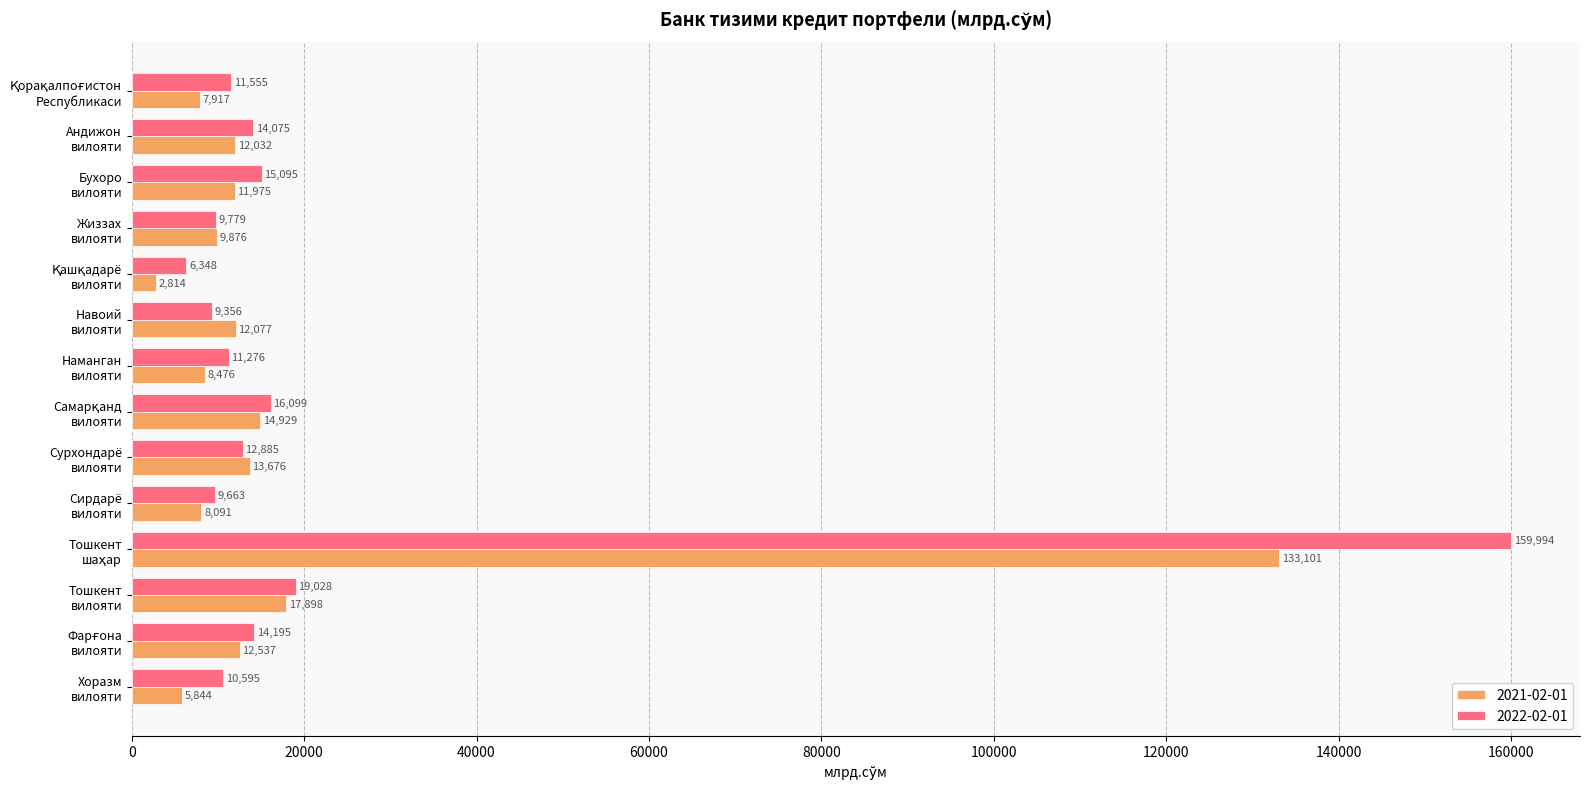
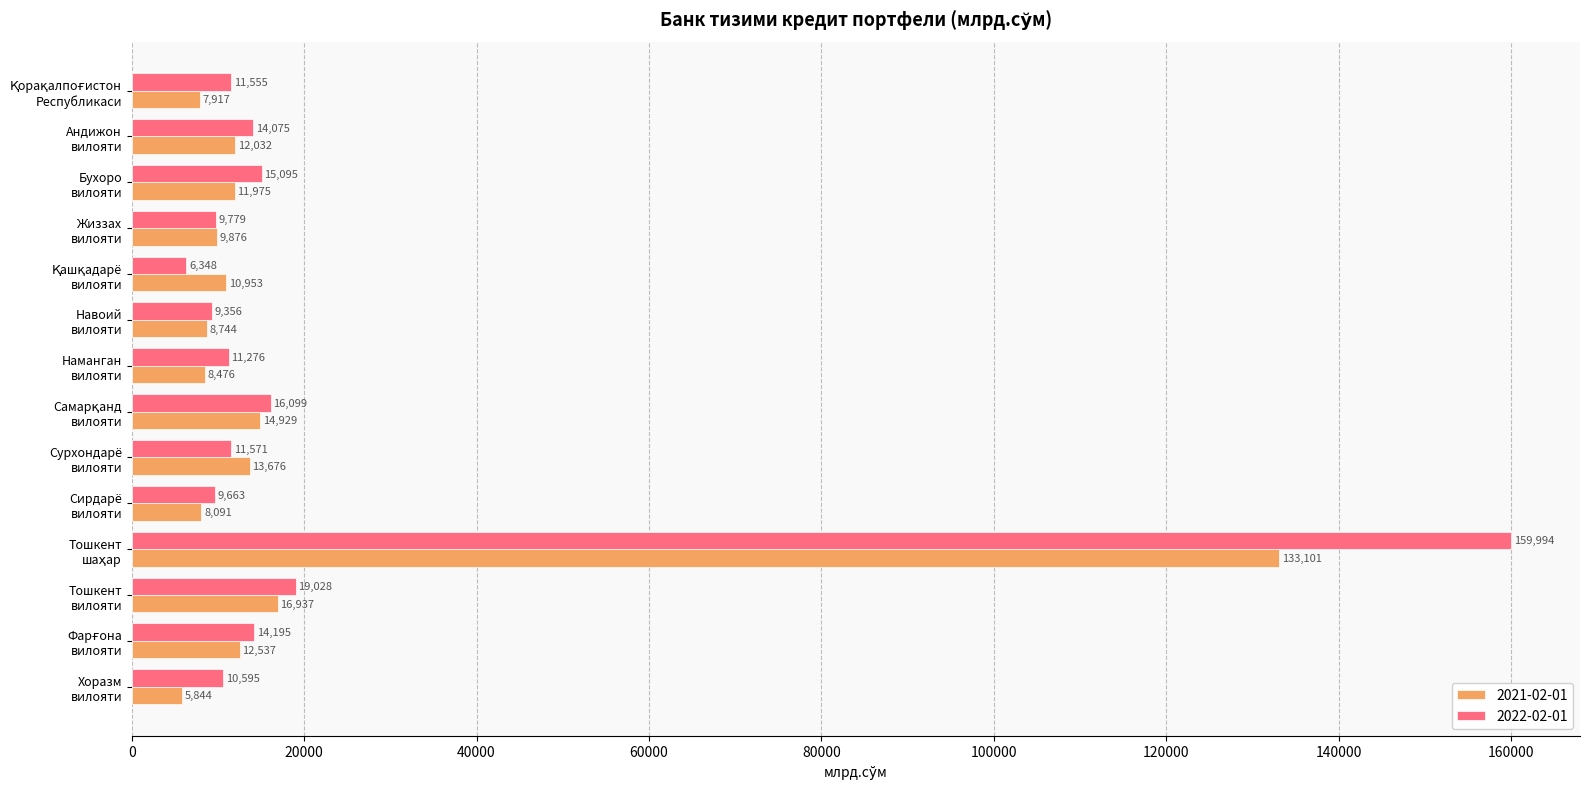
2021-02-01, Қашқадарё вилояти: 2,814 -> 10,953
2021-02-01, Навоий вилояти: 12,077 -> 8,744
2022-02-01, Сурхондарё вилояти: 12,885 -> 11,571
2021-02-01, Тошкент вилояти: 17,898 -> 16,937
